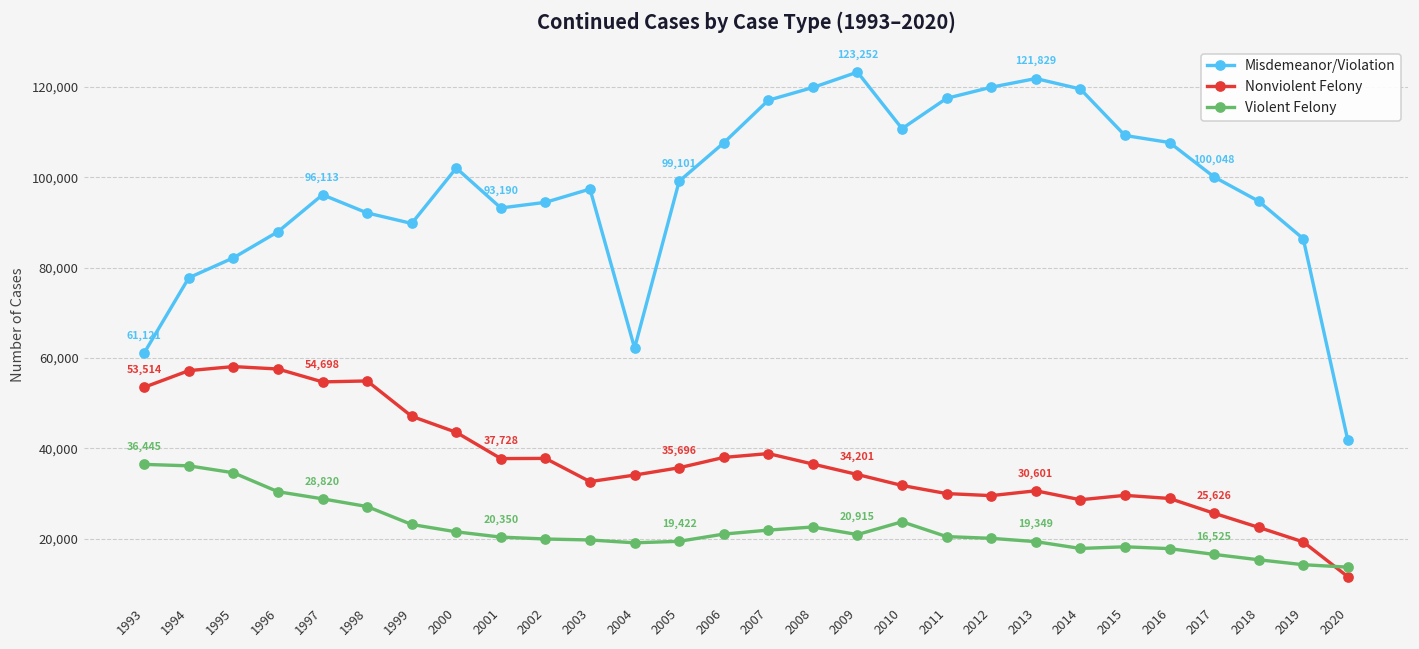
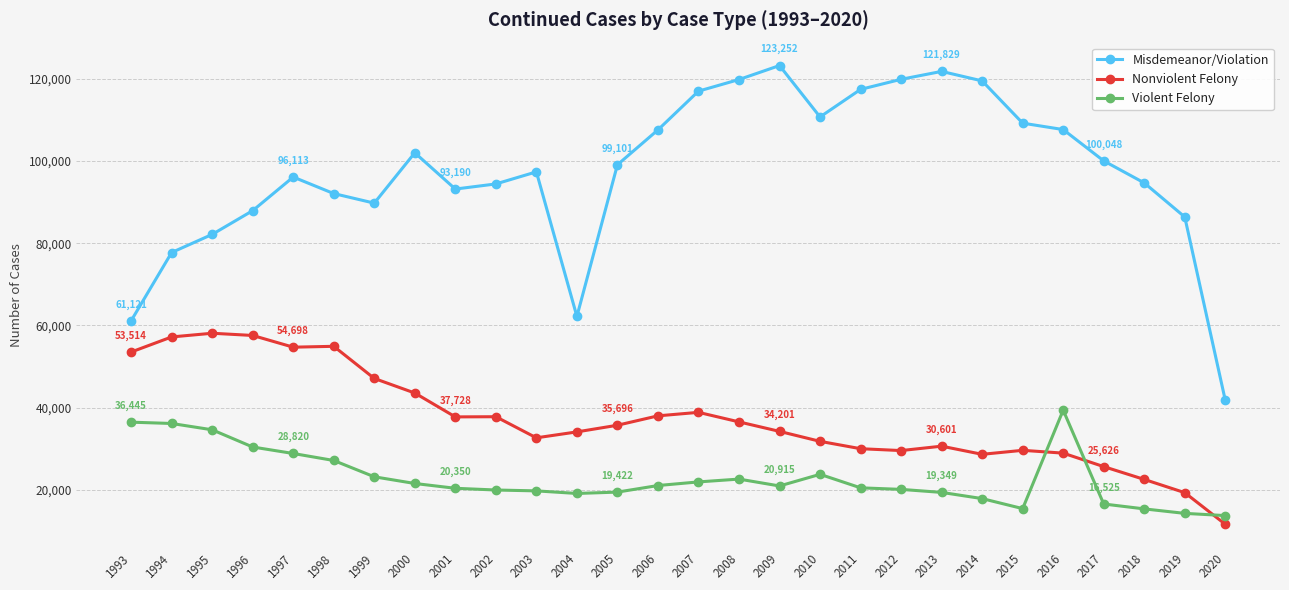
Violent Felony, 2015: 18,000 -> 15,000
Violent Felony, 2016: 18,000 -> 39,000
